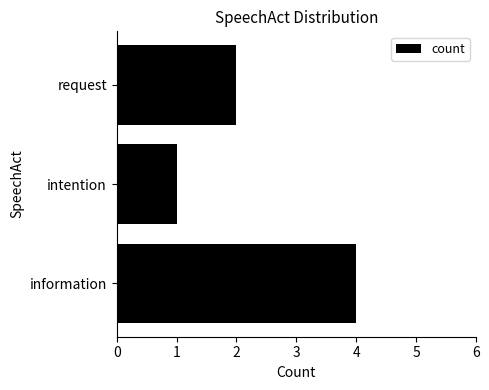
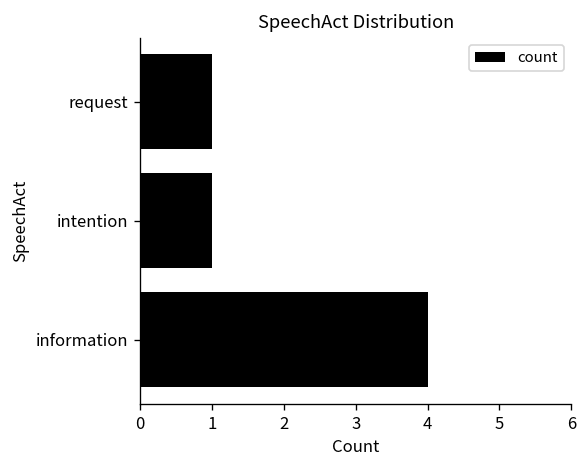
request: 2 -> 1
